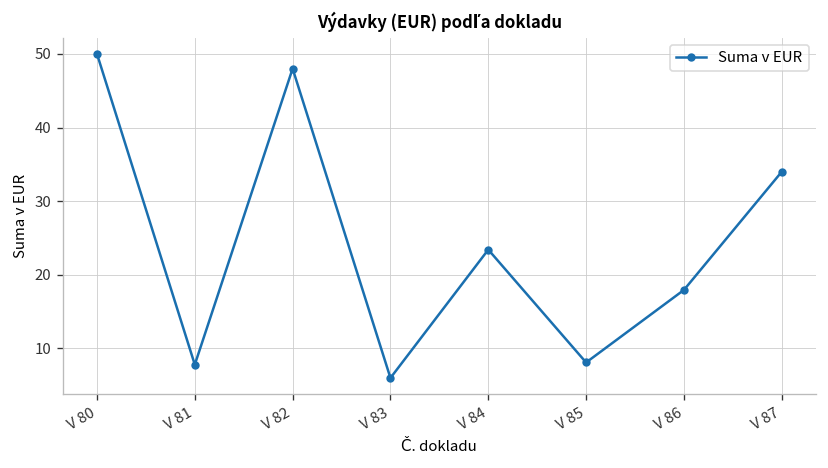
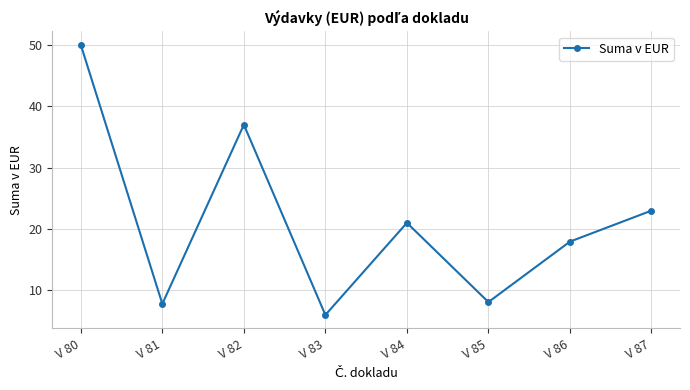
V 82: 48 -> 37
V 84: 23 -> 21
V 87: 34 -> 23
